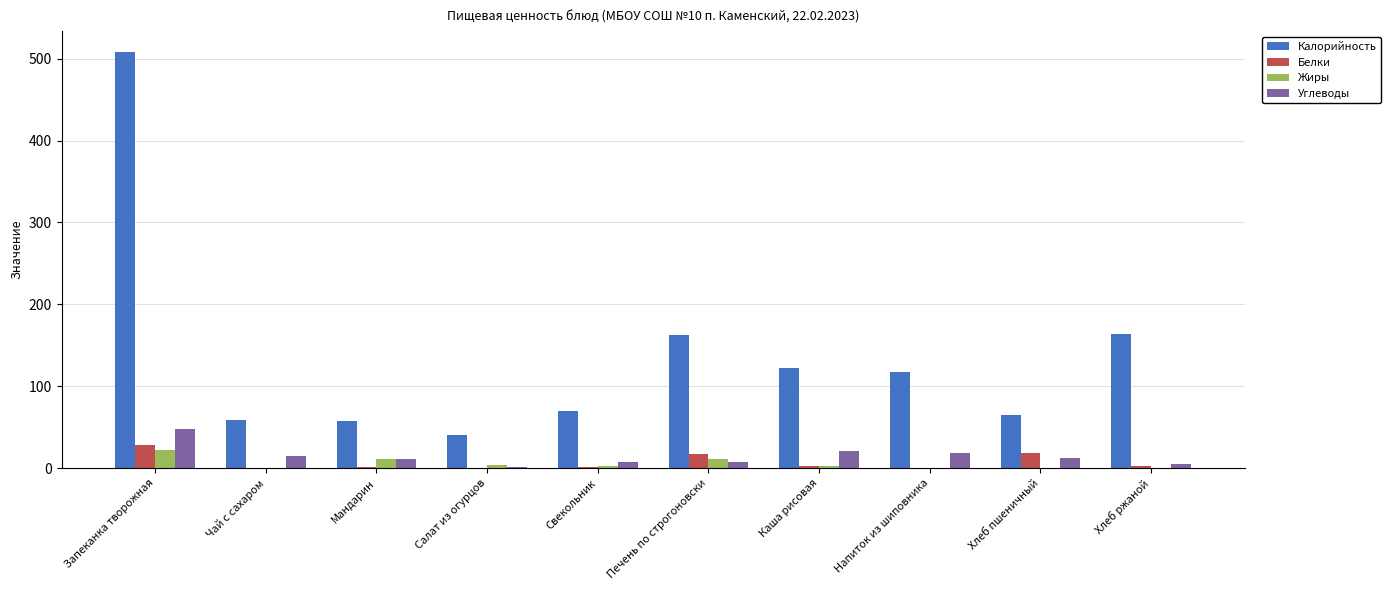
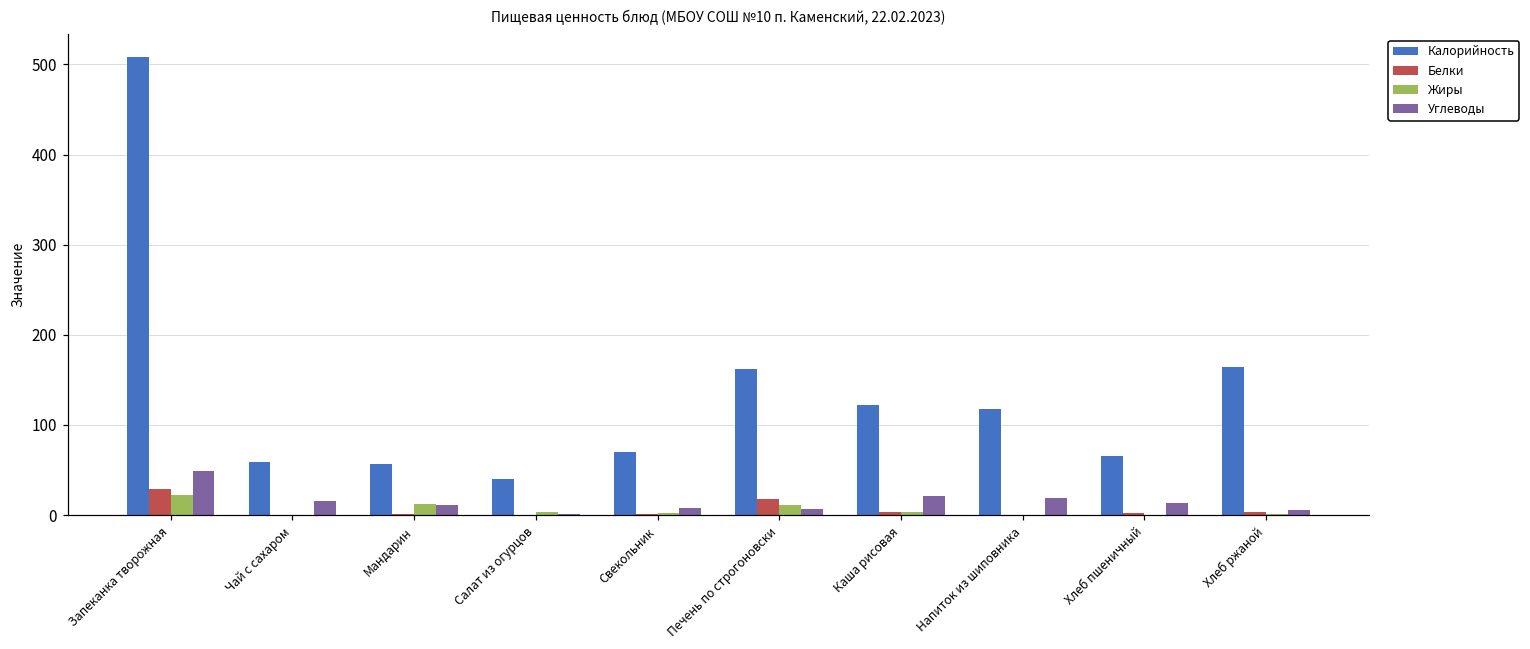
Белки, Хлеб пшеничный: 20 -> 0
